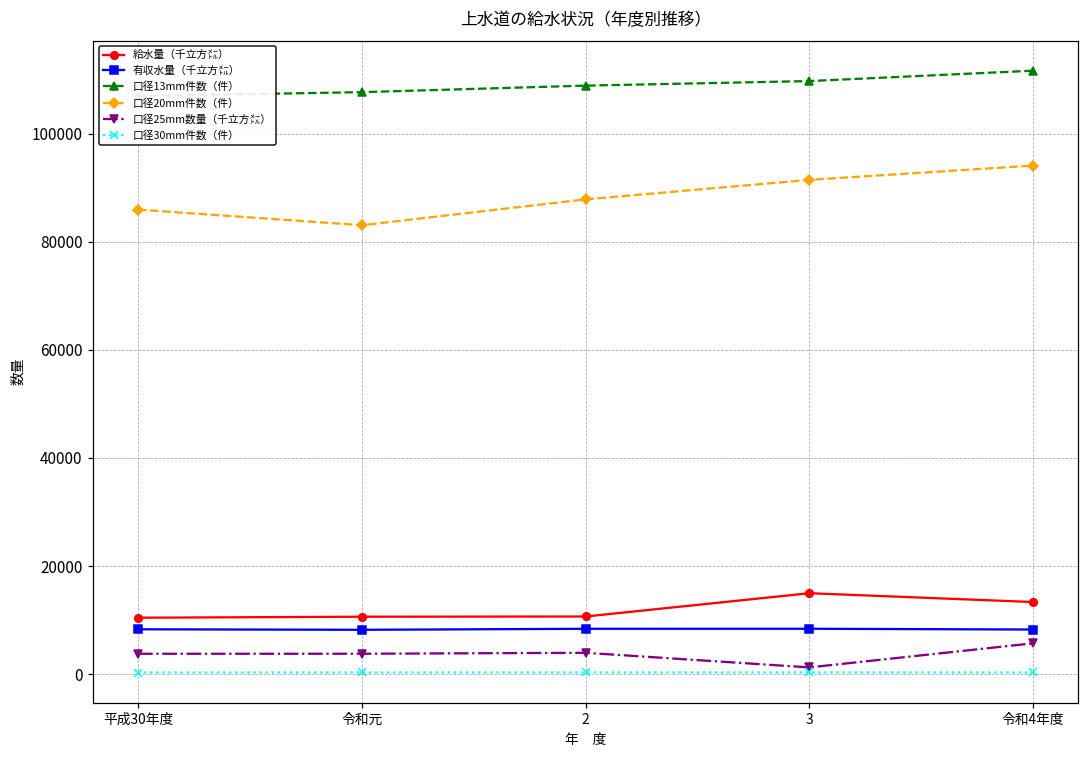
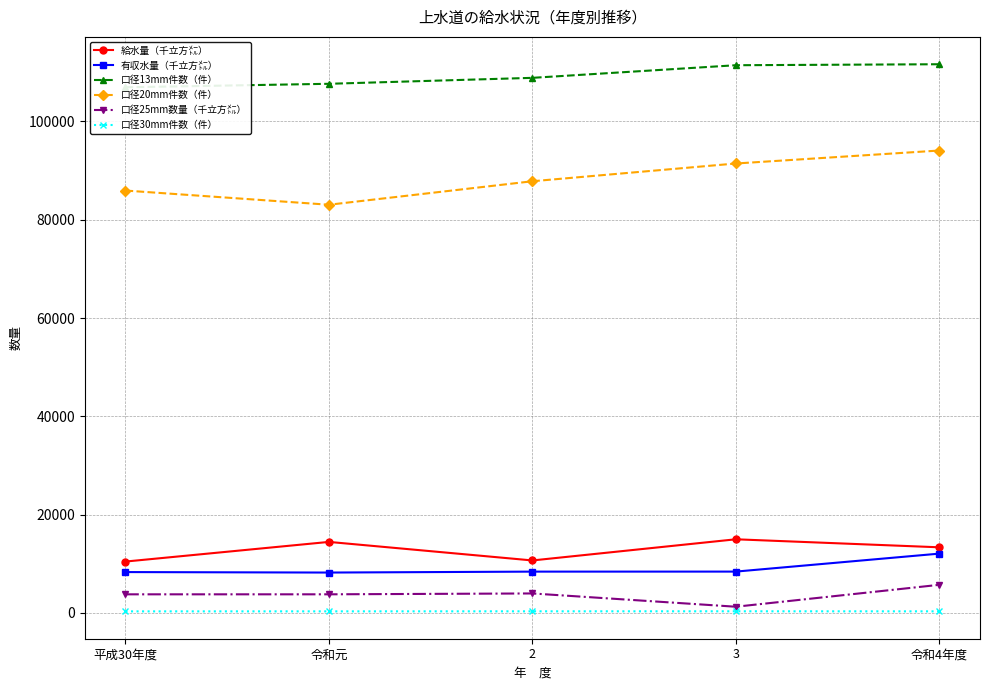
給水量（千立方㍍）, 令和元: 11000 -> 14000
口径13mm件数（件）, 3: 110000 -> 111000
有収水量（千立方㍍）, 令和4年度: 8000 -> 12000
